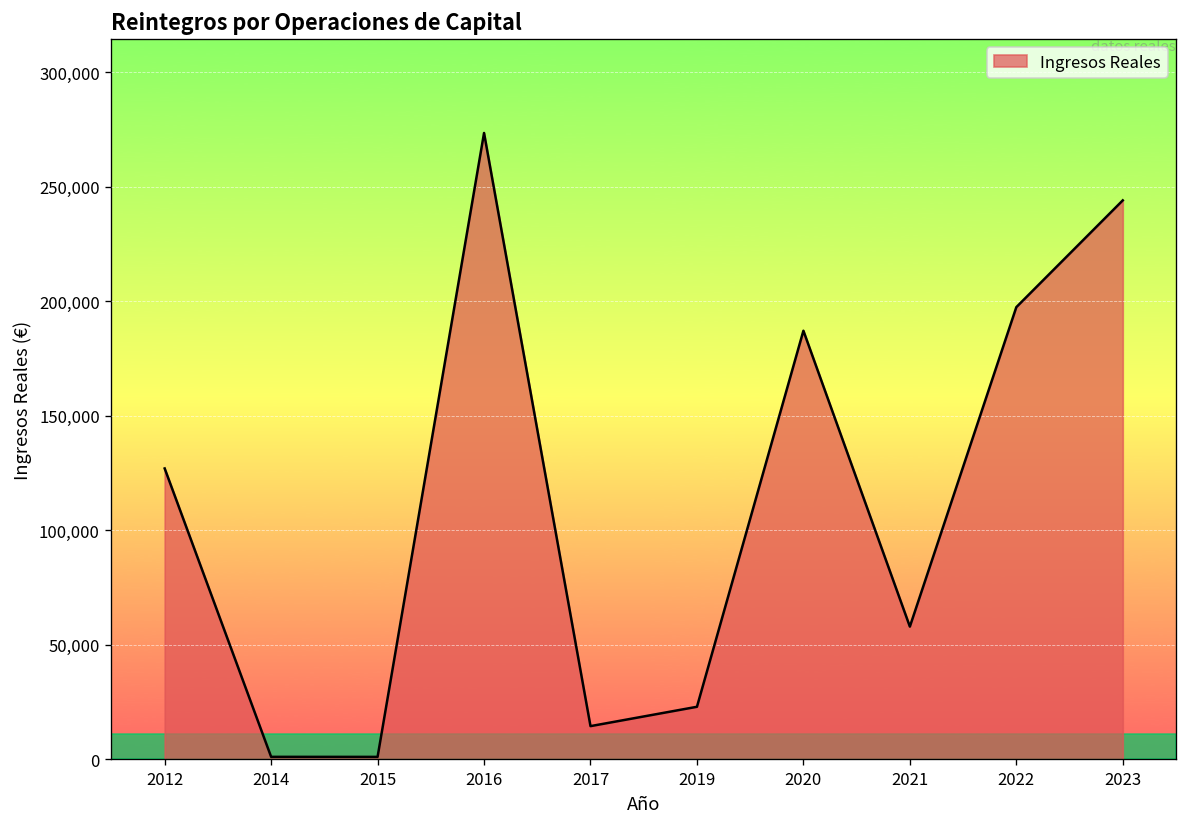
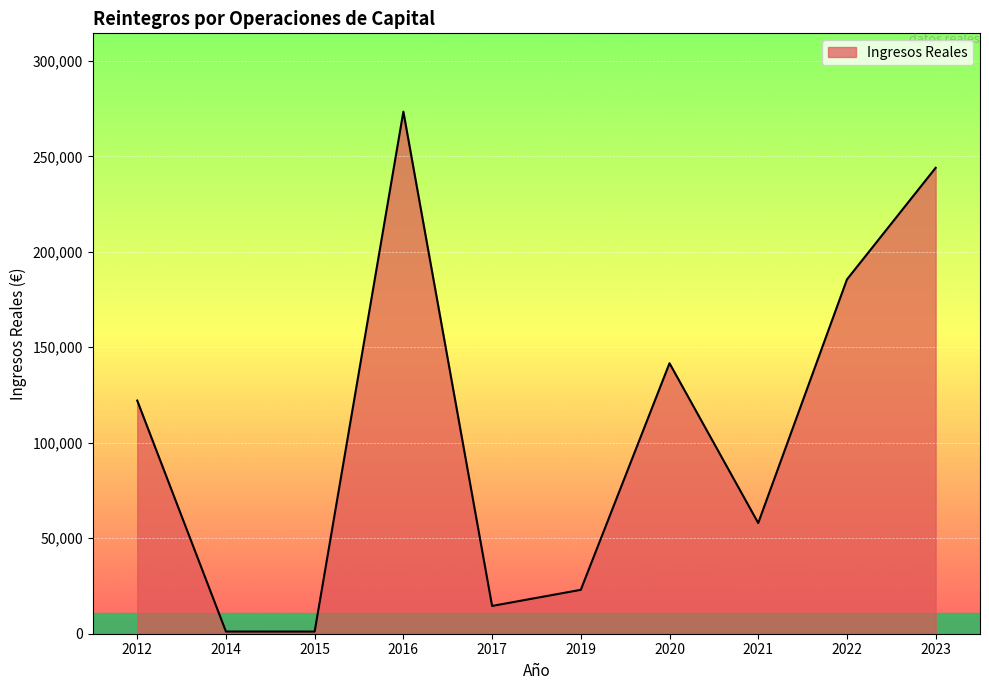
2012: 127,000 -> 122,000
2020: 187,000 -> 142,000
2022: 197,000 -> 186,000
